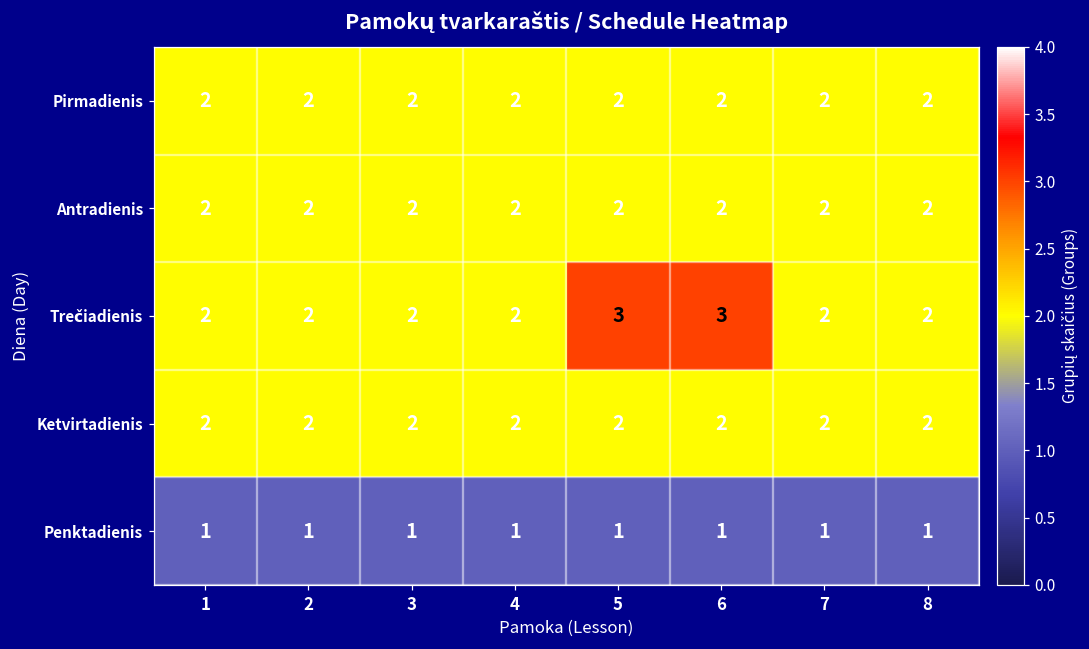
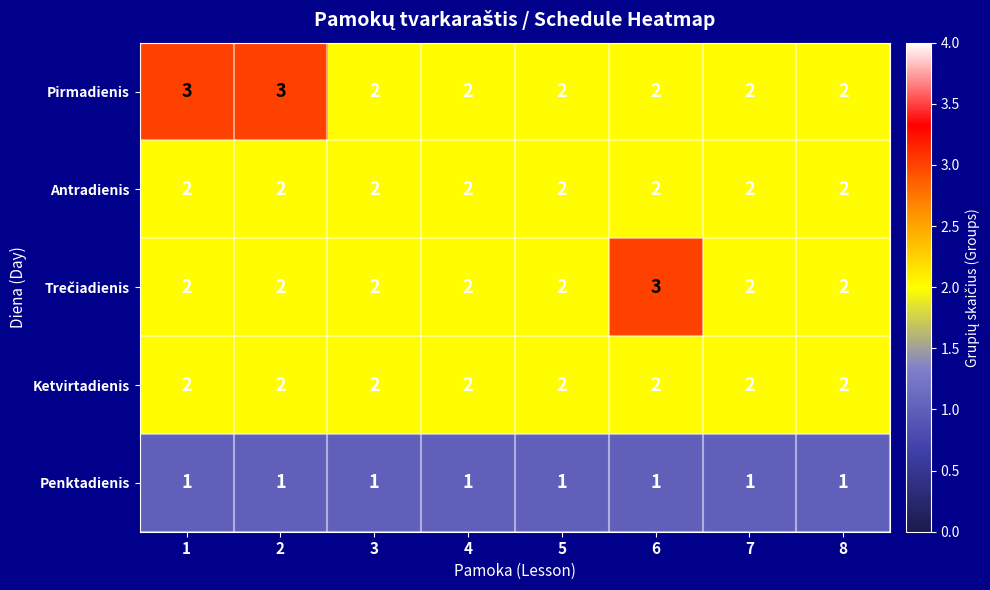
Pirmadienis, 1: 2 -> 3
Pirmadienis, 2: 2 -> 3
Trečiadienis, 5: 3 -> 2
